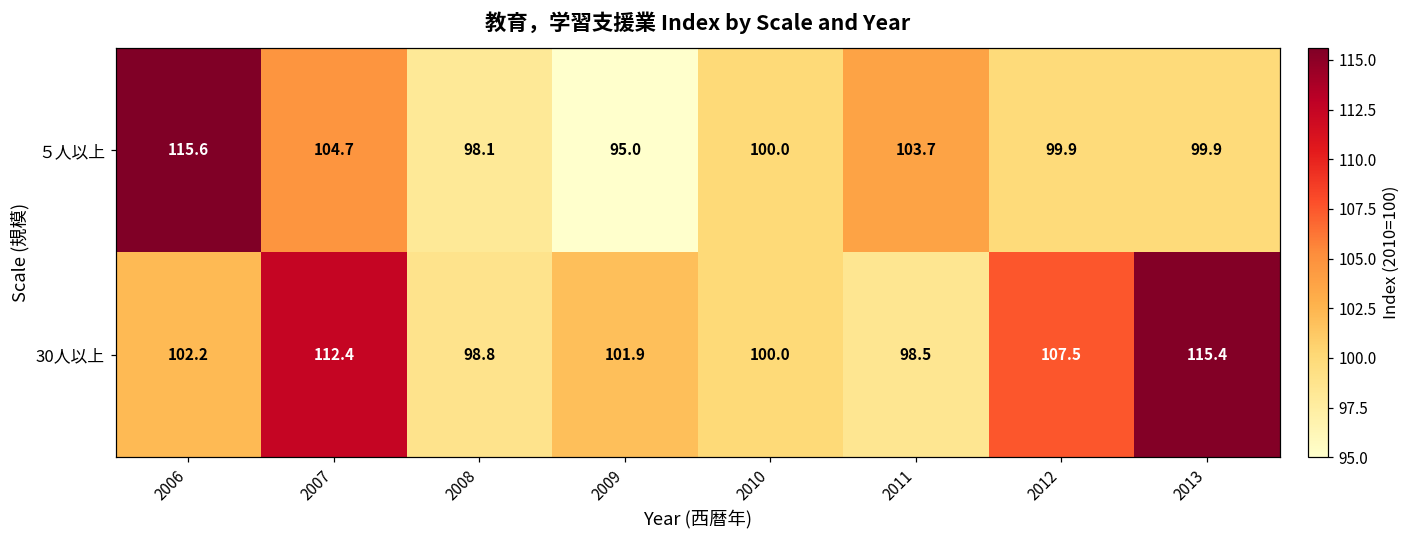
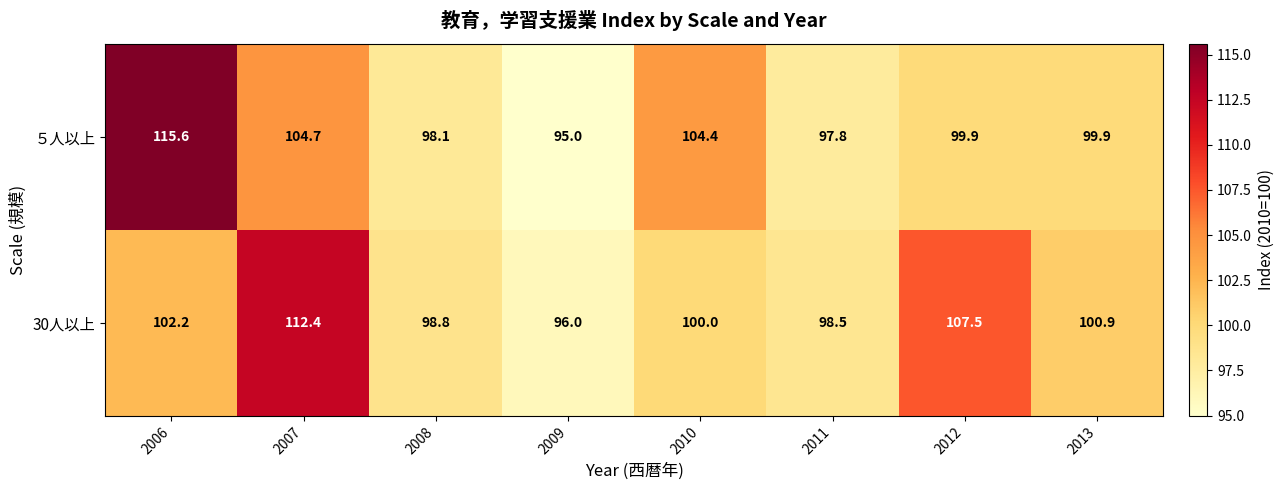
５人以上, 2010: 100.0 -> 104.4
５人以上, 2011: 103.7 -> 97.8
30人以上, 2009: 101.9 -> 96.0
30人以上, 2013: 115.4 -> 100.9
